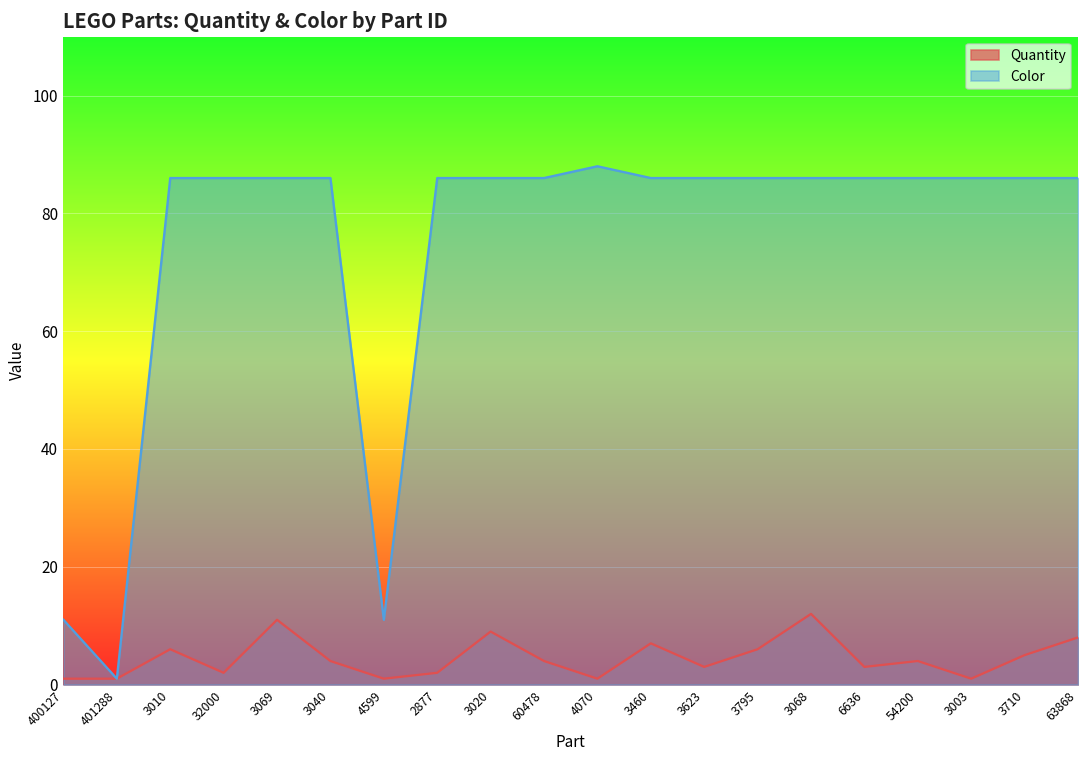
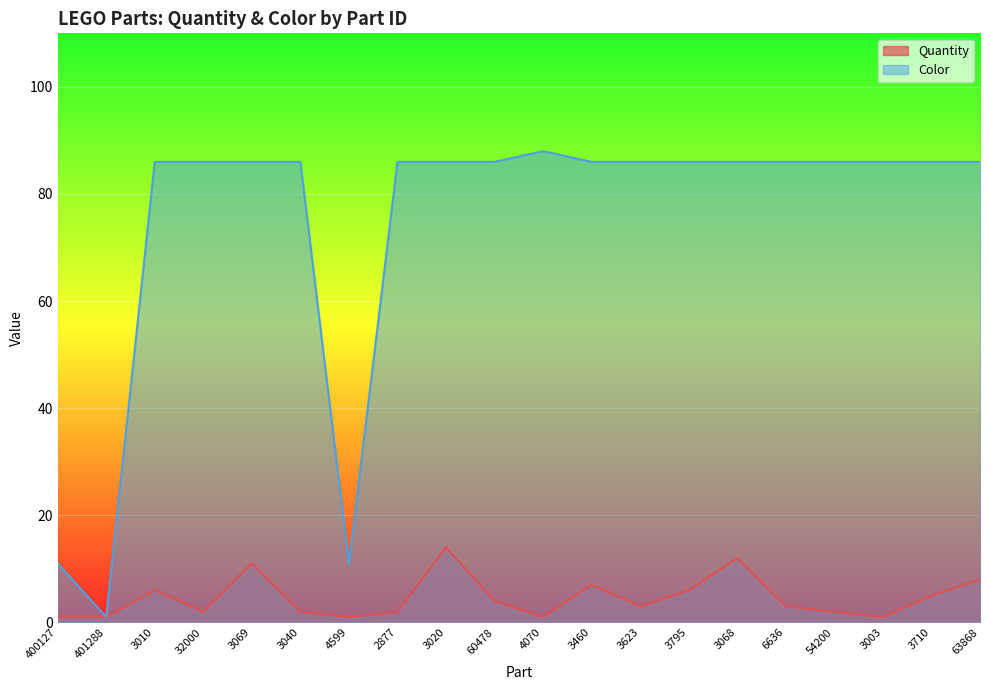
Quantity, 3040: 4 -> 2
Quantity, 3020: 9 -> 14
Quantity, 54200: 4 -> 2
